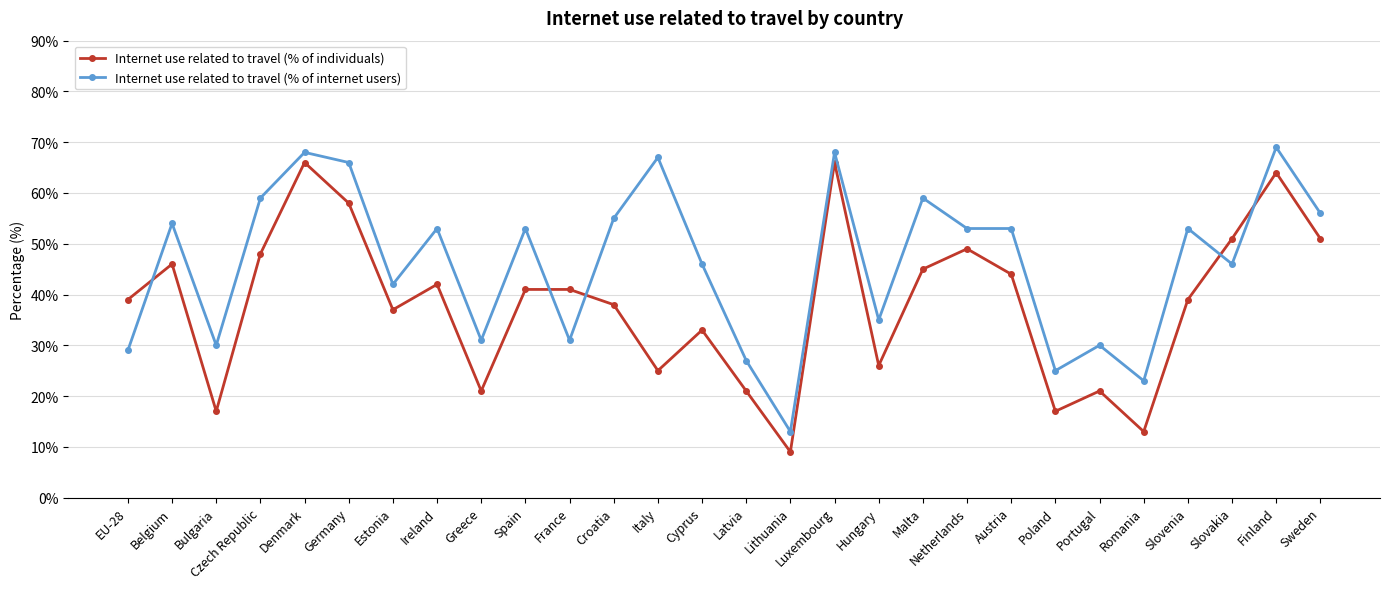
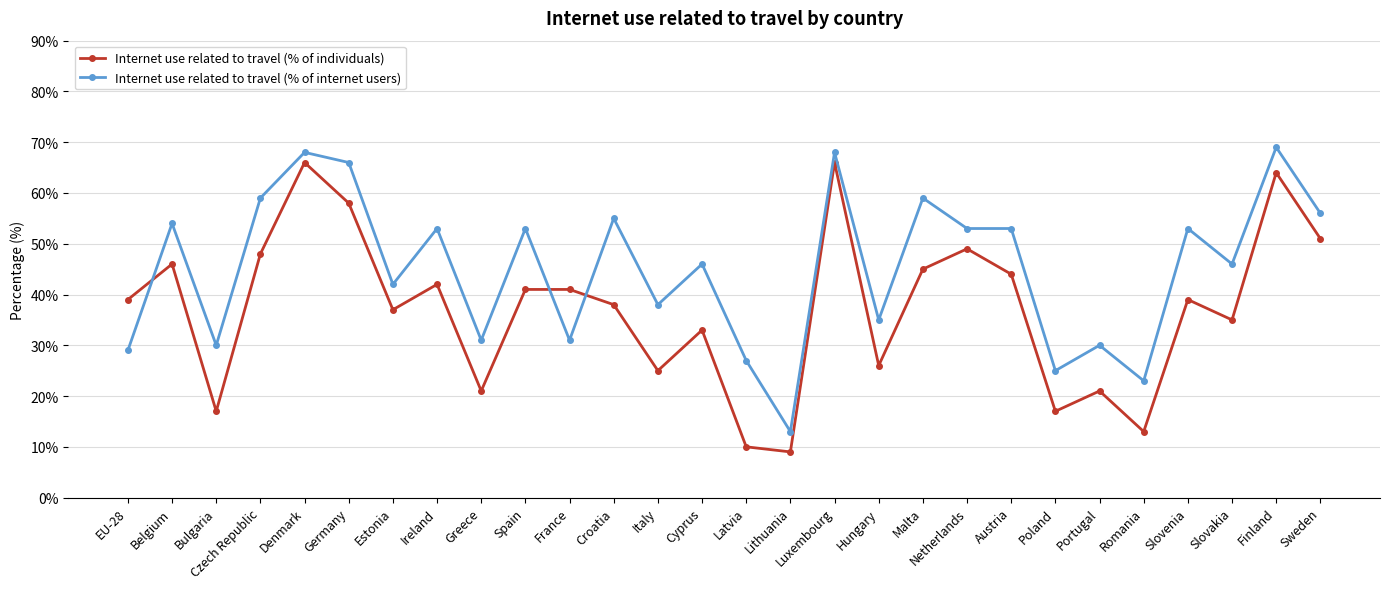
Internet use related to travel (% of internet users), Italy: 67% -> 38%
Internet use related to travel (% of individuals), Latvia: 21% -> 10%
Internet use related to travel (% of individuals), Slovakia: 51% -> 35%
